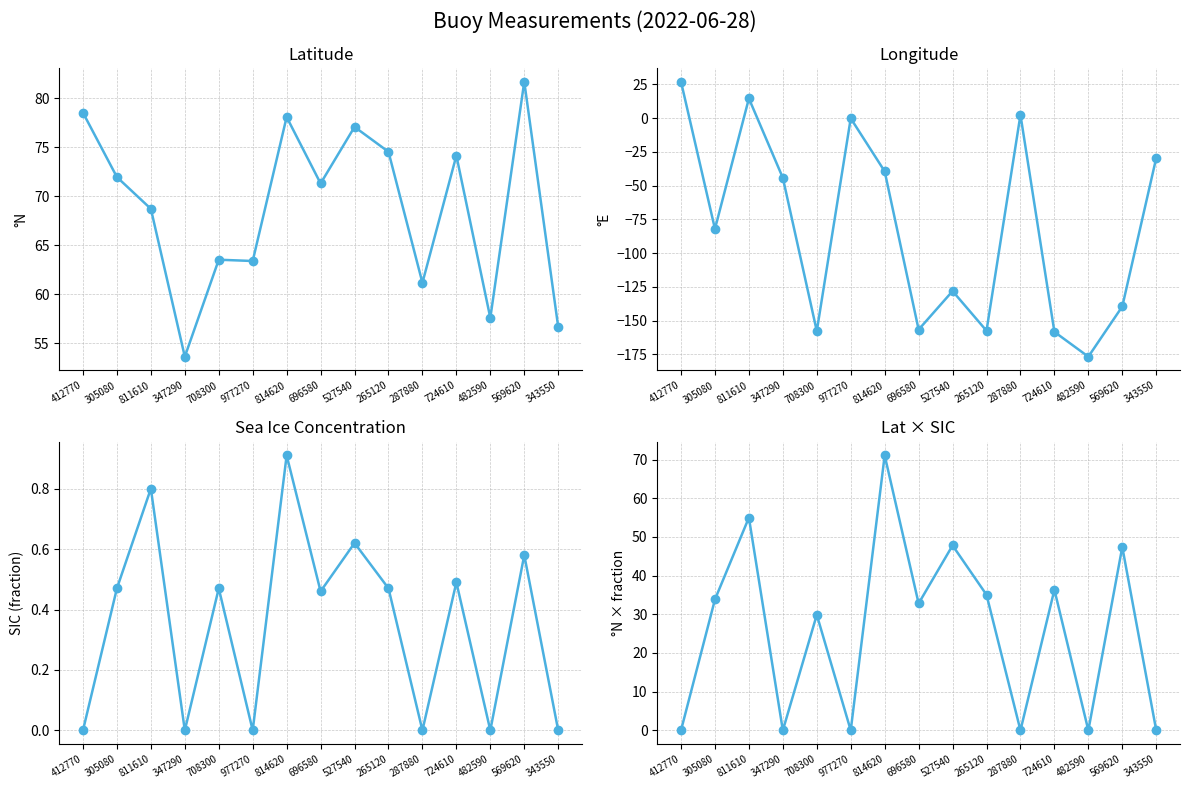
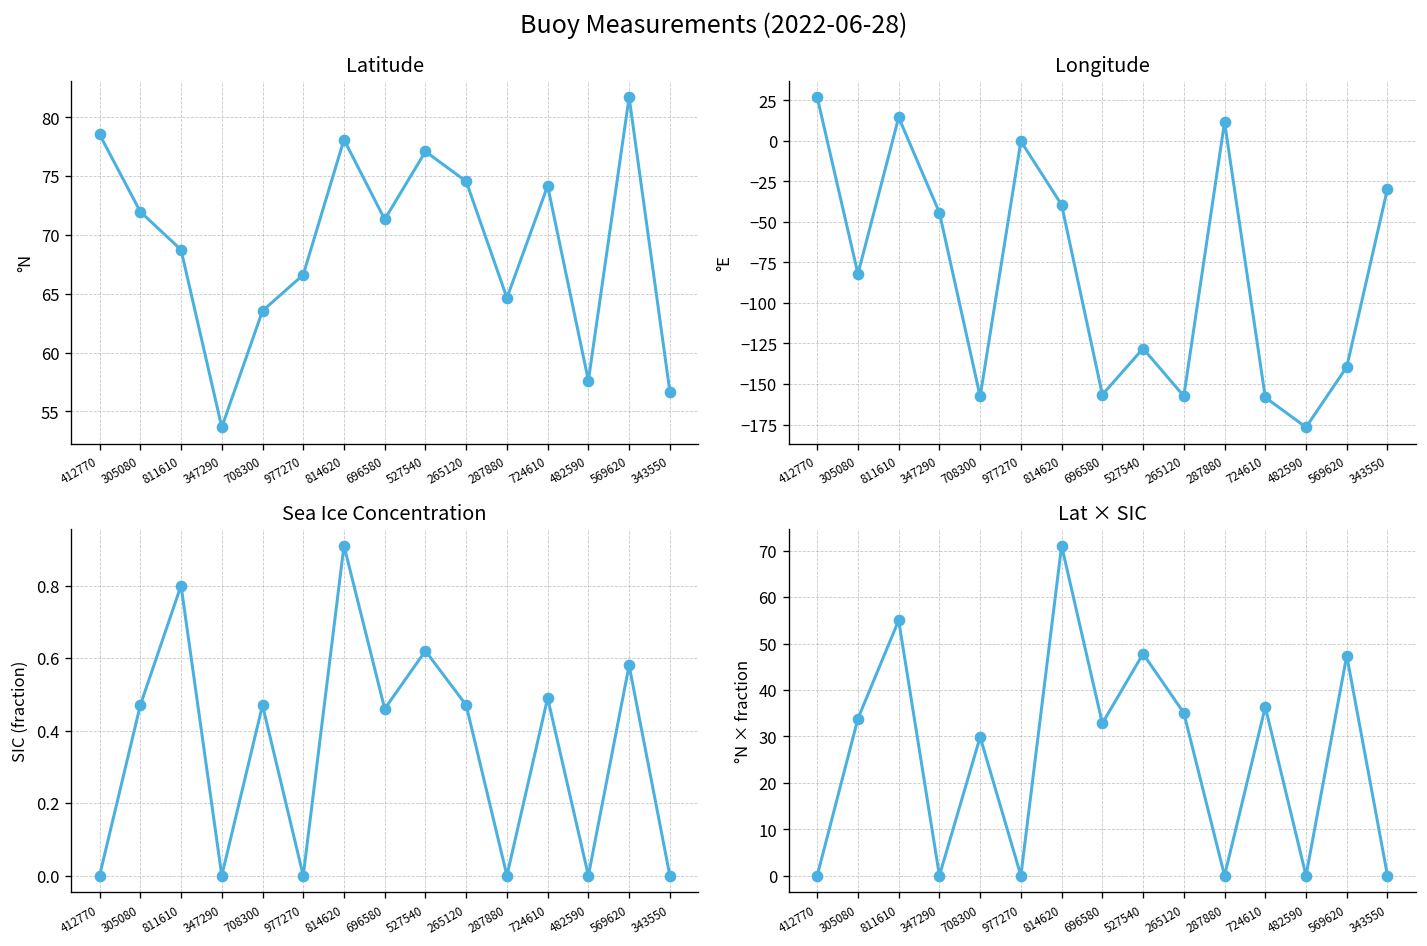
Latitude, 977270: 63 -> 67
Latitude, 287880: 61 -> 65
Longitude, 287880: 2 -> 12
